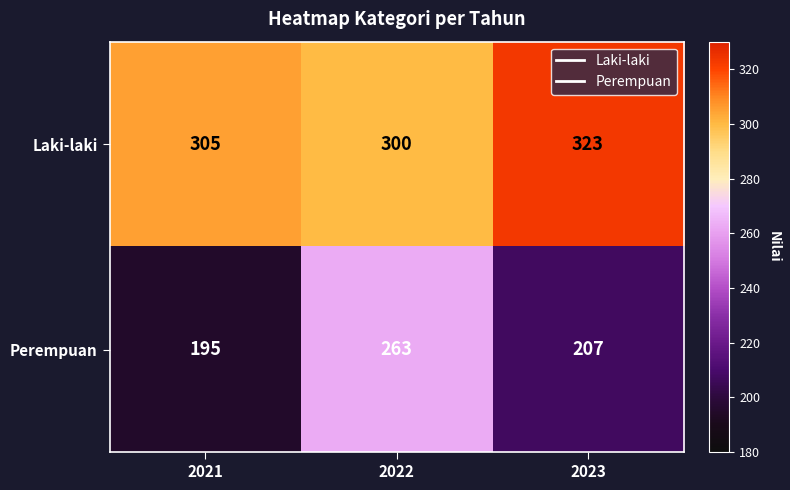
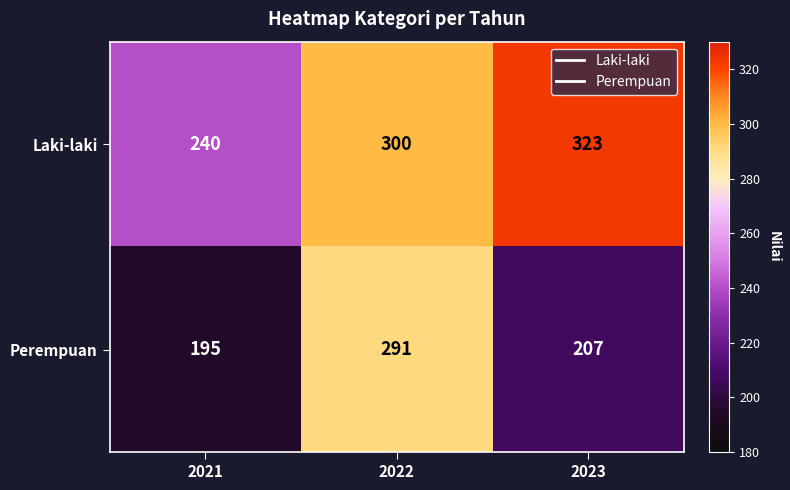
Laki-laki, 2021: 305 -> 240
Perempuan, 2022: 263 -> 291
